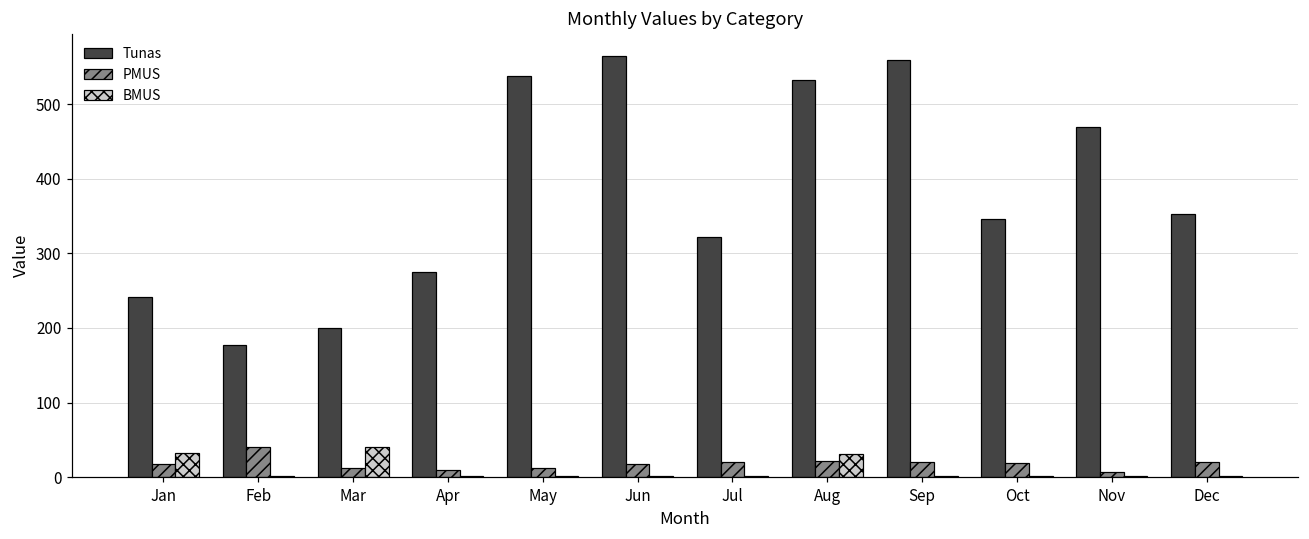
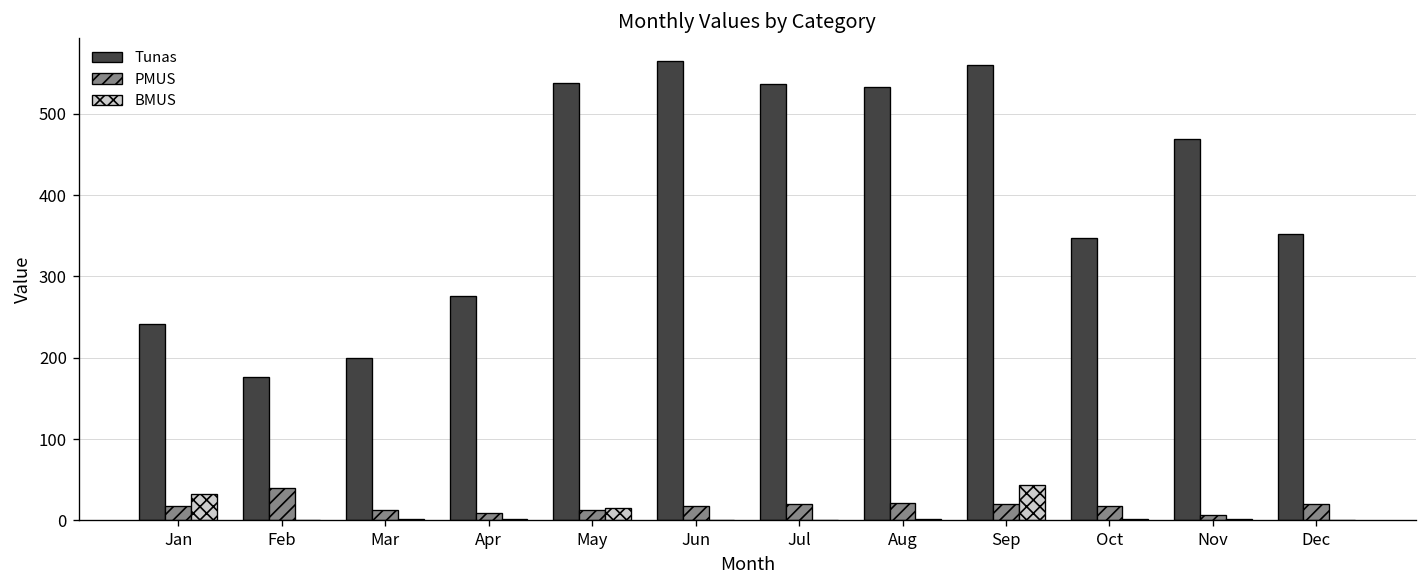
BMUS, Mar: 40 -> 0
BMUS, May: 0 -> 20
Tunas, Jul: 320 -> 540
BMUS, Aug: 30 -> 0
BMUS, Sep: 0 -> 40
